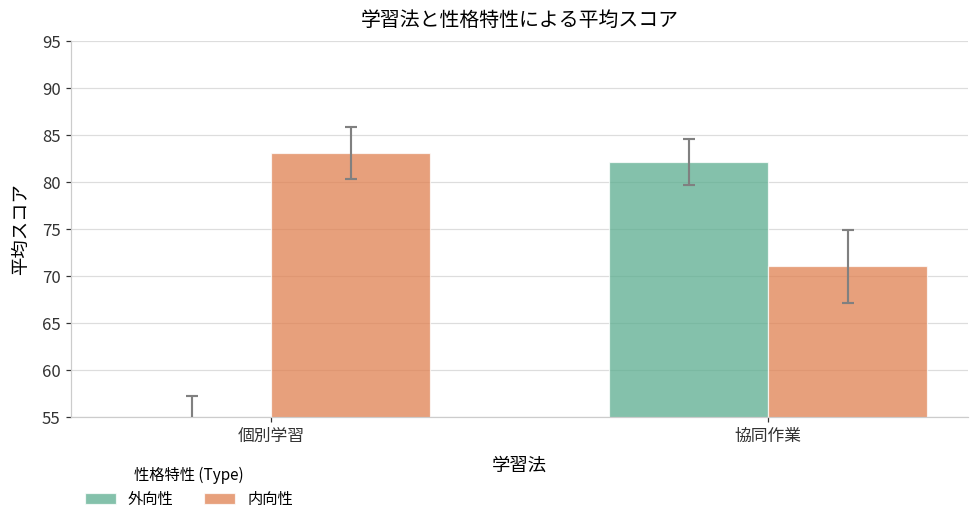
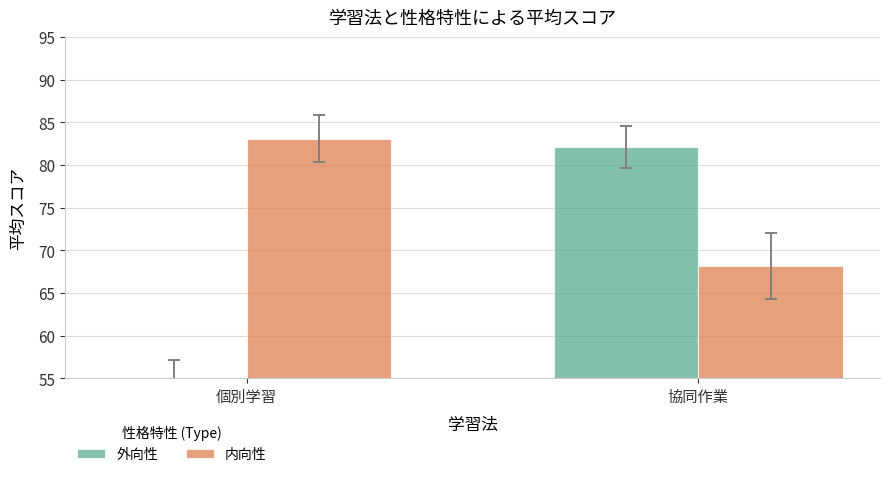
内向性, 協同作業: 71 -> 68
